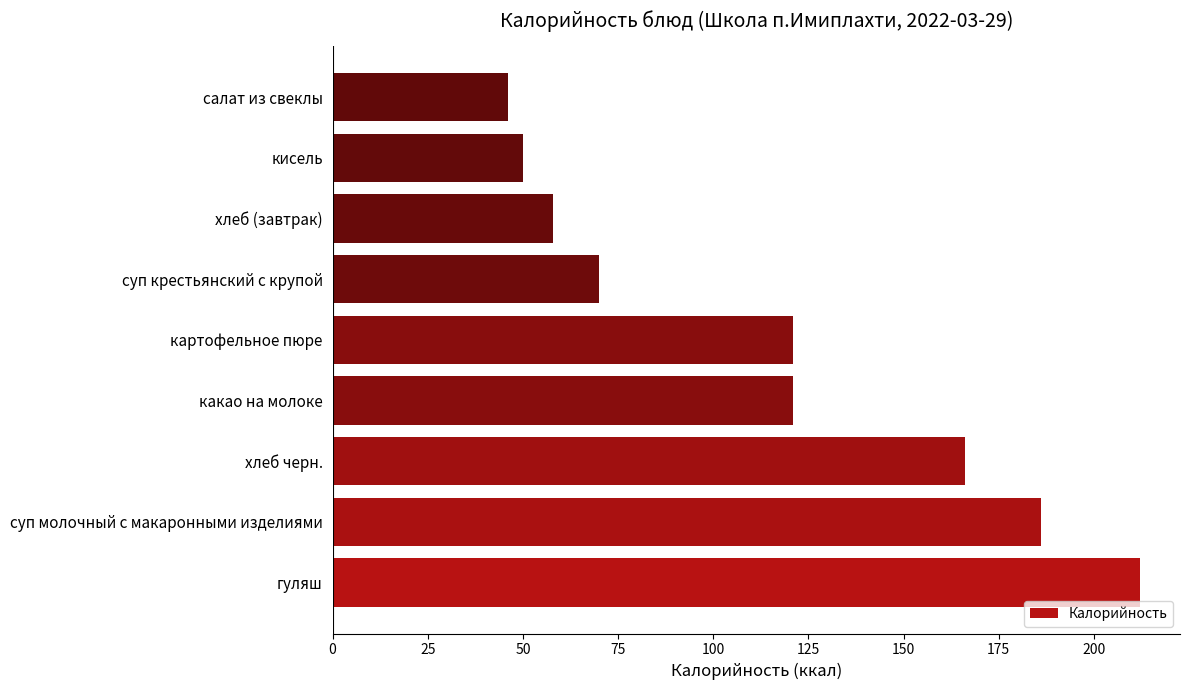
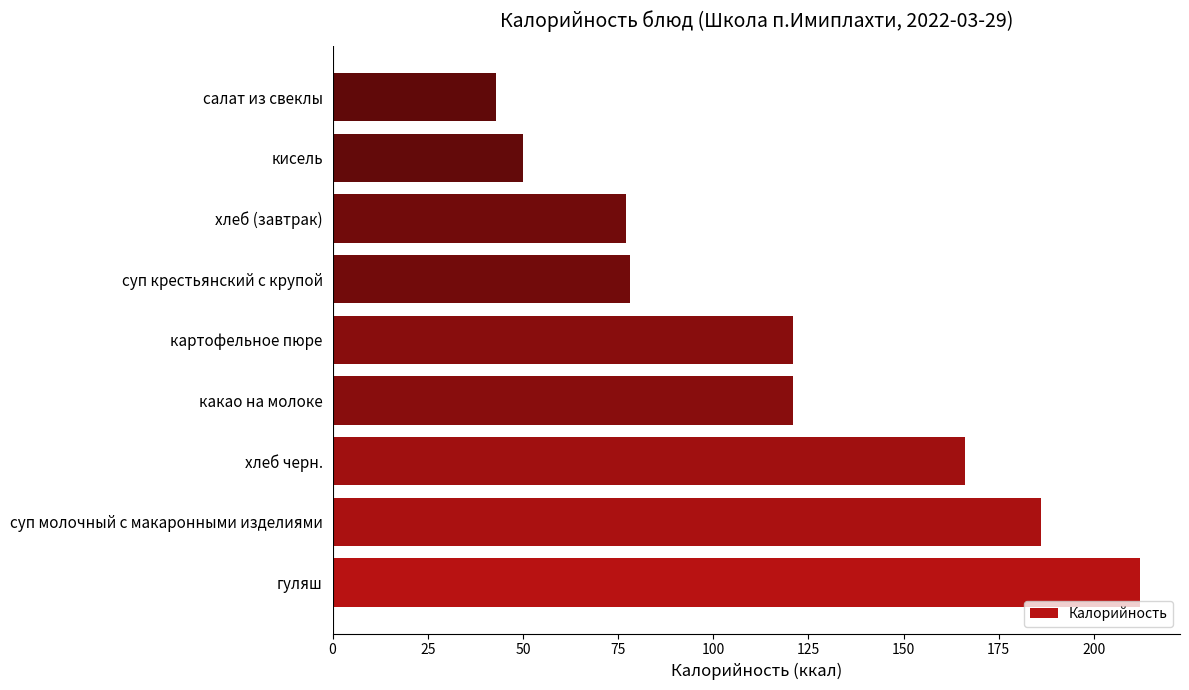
салат из свеклы: 46 -> 43
хлеб (завтрак): 58 -> 77
суп крестьянский с крупой: 70 -> 78
